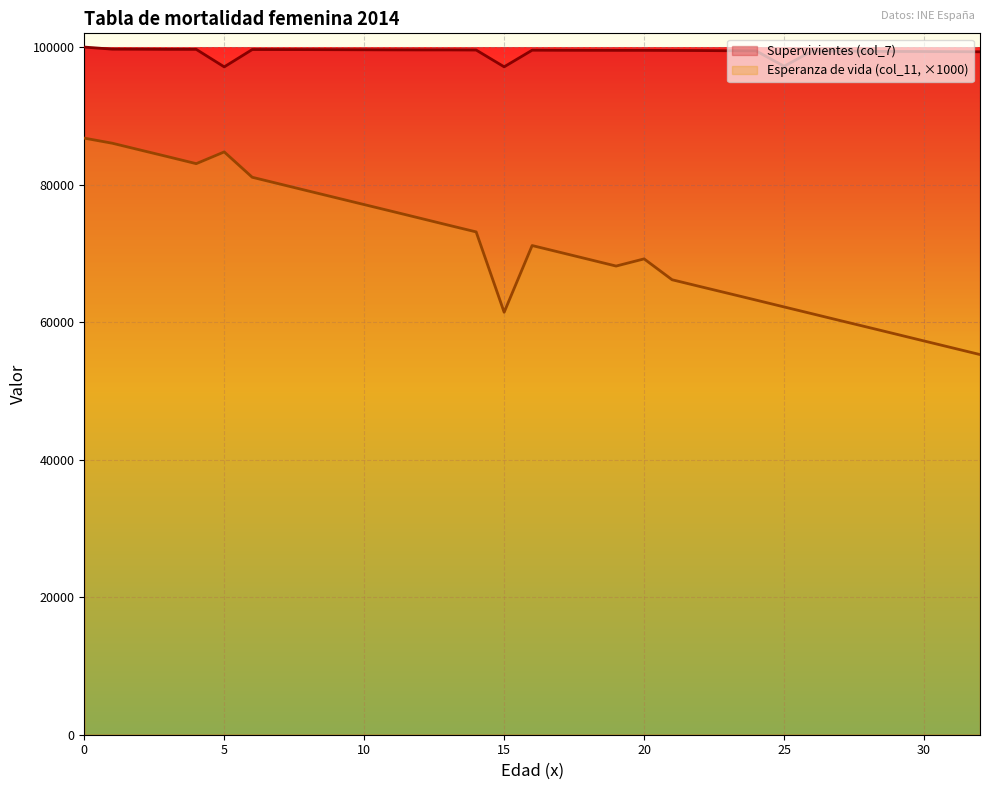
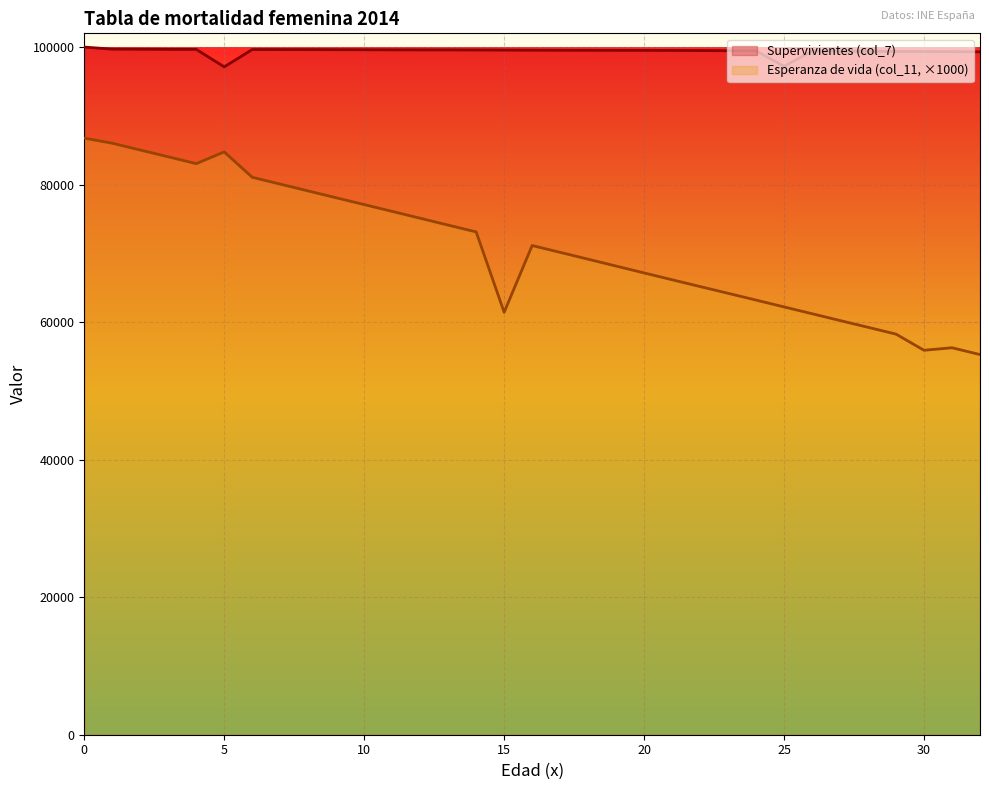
Supervivientes (col_7), 15: 97000 -> 100000
Esperanza de vida (col_11, ×1000), 20: 69000 -> 67000
Esperanza de vida (col_11, ×1000), 30: 57000 -> 56000
